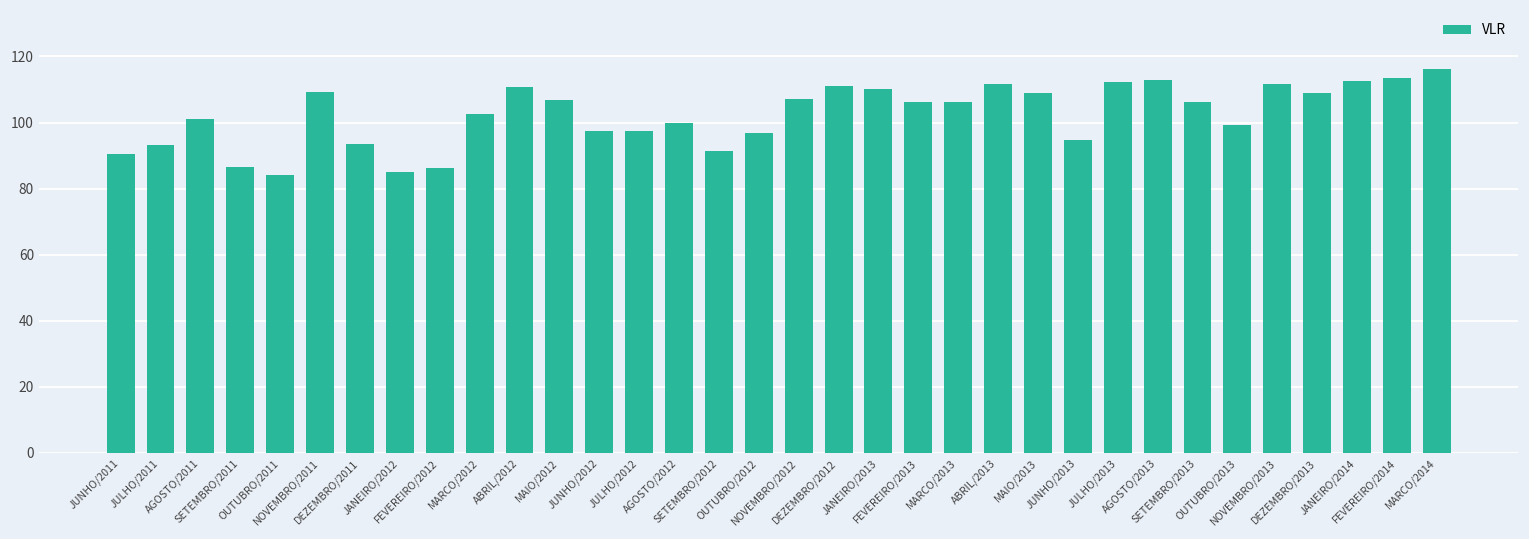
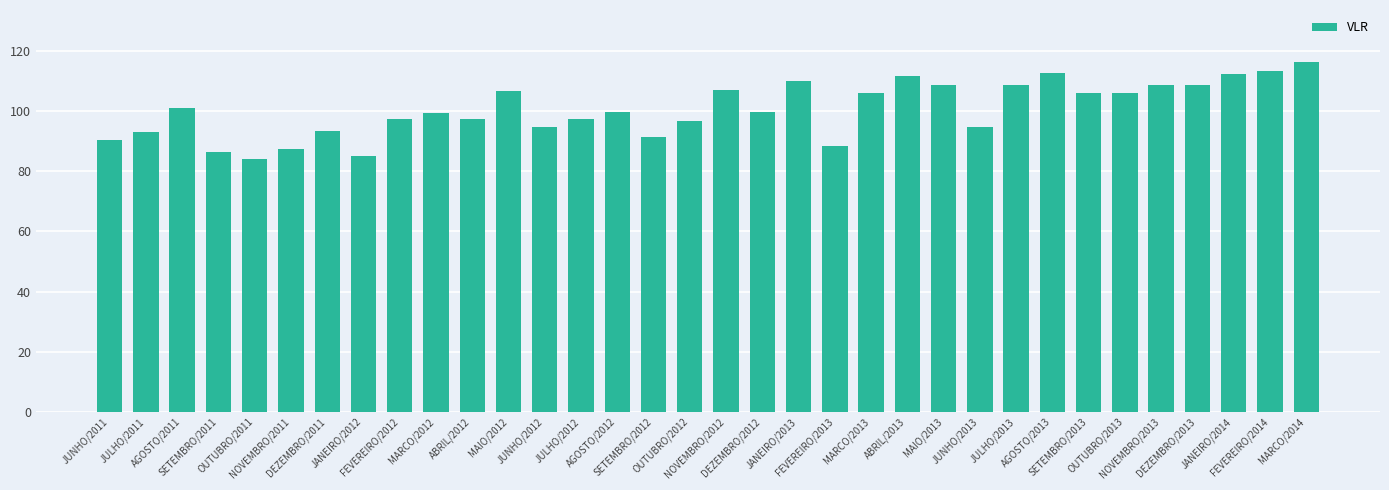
NOVEMBRO/2011: 109 -> 88
FEVEREIRO/2012: 86 -> 97
MARCO/2012: 102 -> 99
ABRIL/2012: 111 -> 97
JUNHO/2012: 97 -> 95
DEZEMBRO/2012: 111 -> 100
FEVEREIRO/2013: 106 -> 88
JULHO/2013: 112 -> 109
OUTUBRO/2013: 99 -> 106
NOVEMBRO/2013: 112 -> 109
